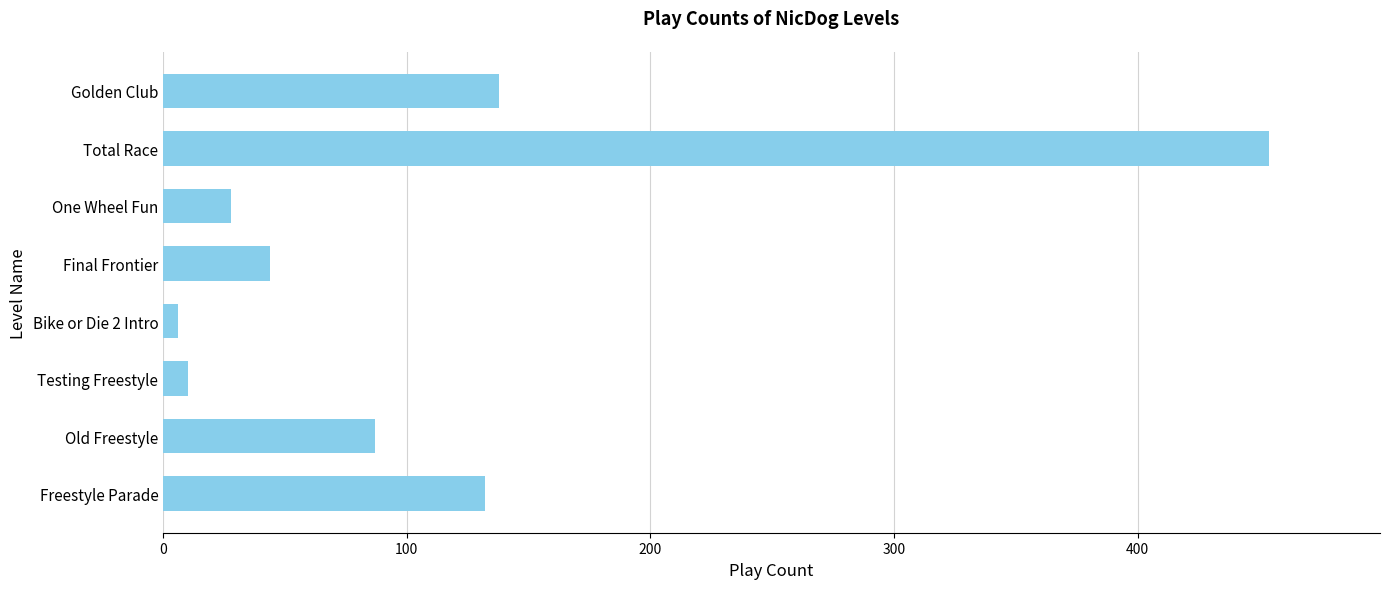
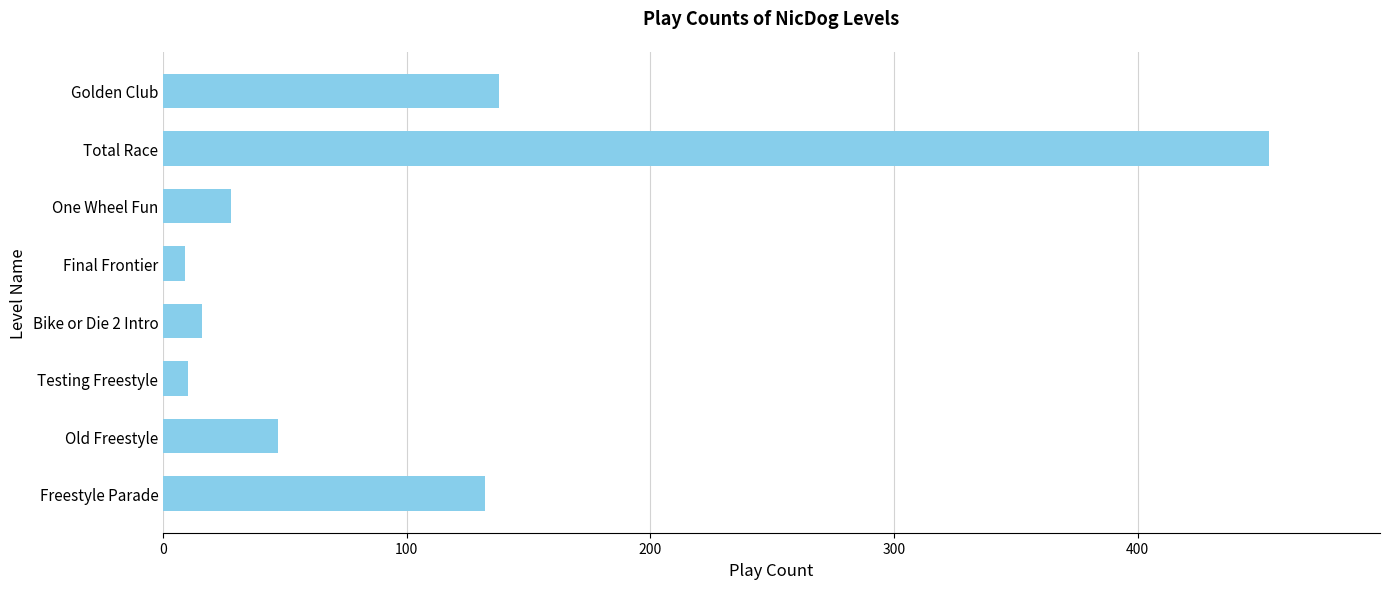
Final Frontier: 44 -> 9
Bike or Die 2 Intro: 6 -> 16
Old Freestyle: 87 -> 47
